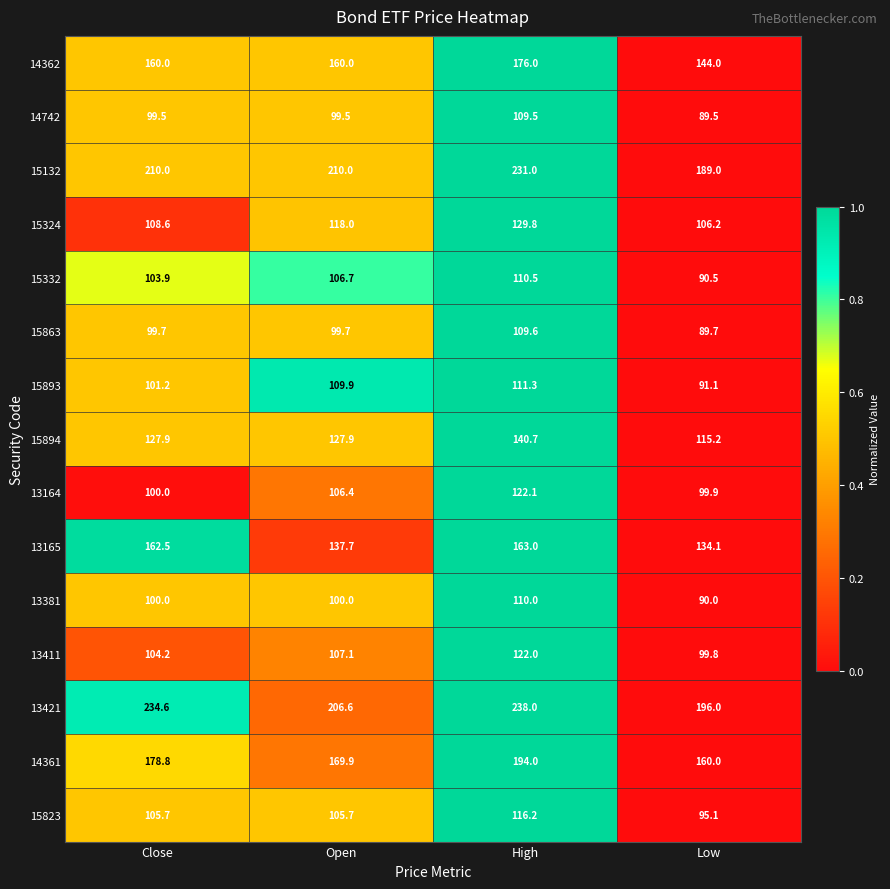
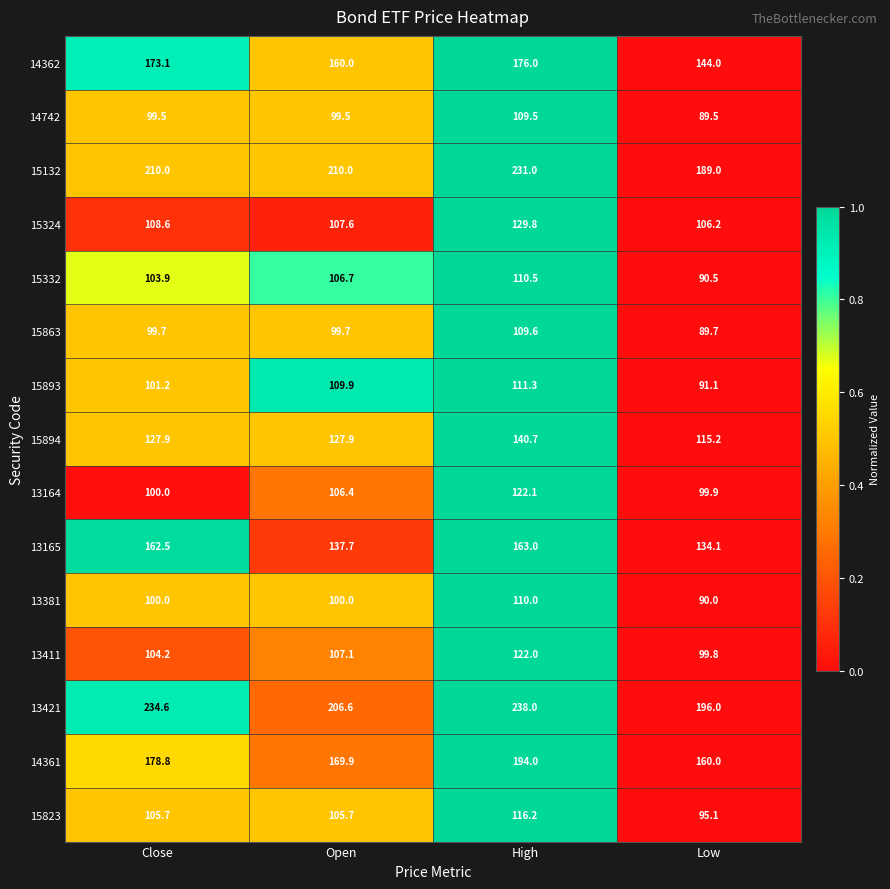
14362, Close: 160.0 -> 173.1
15324, Open: 118.0 -> 107.6
